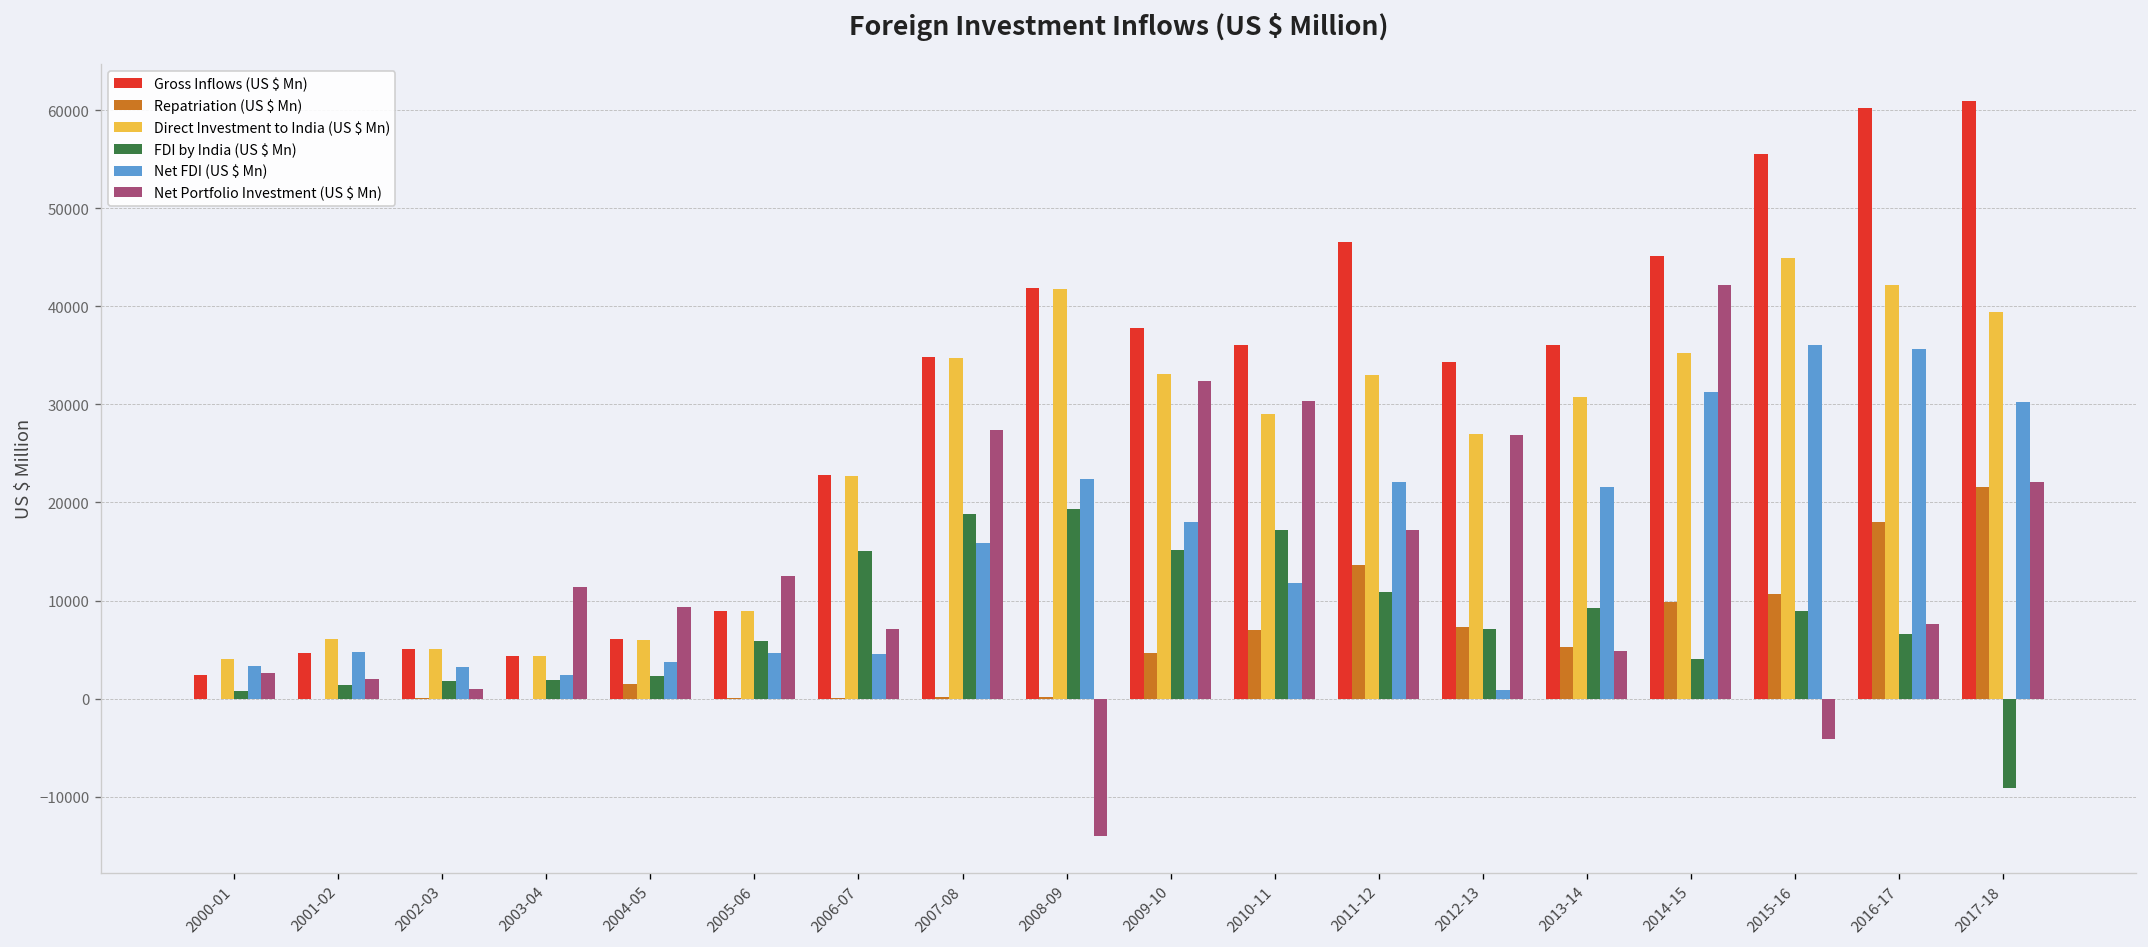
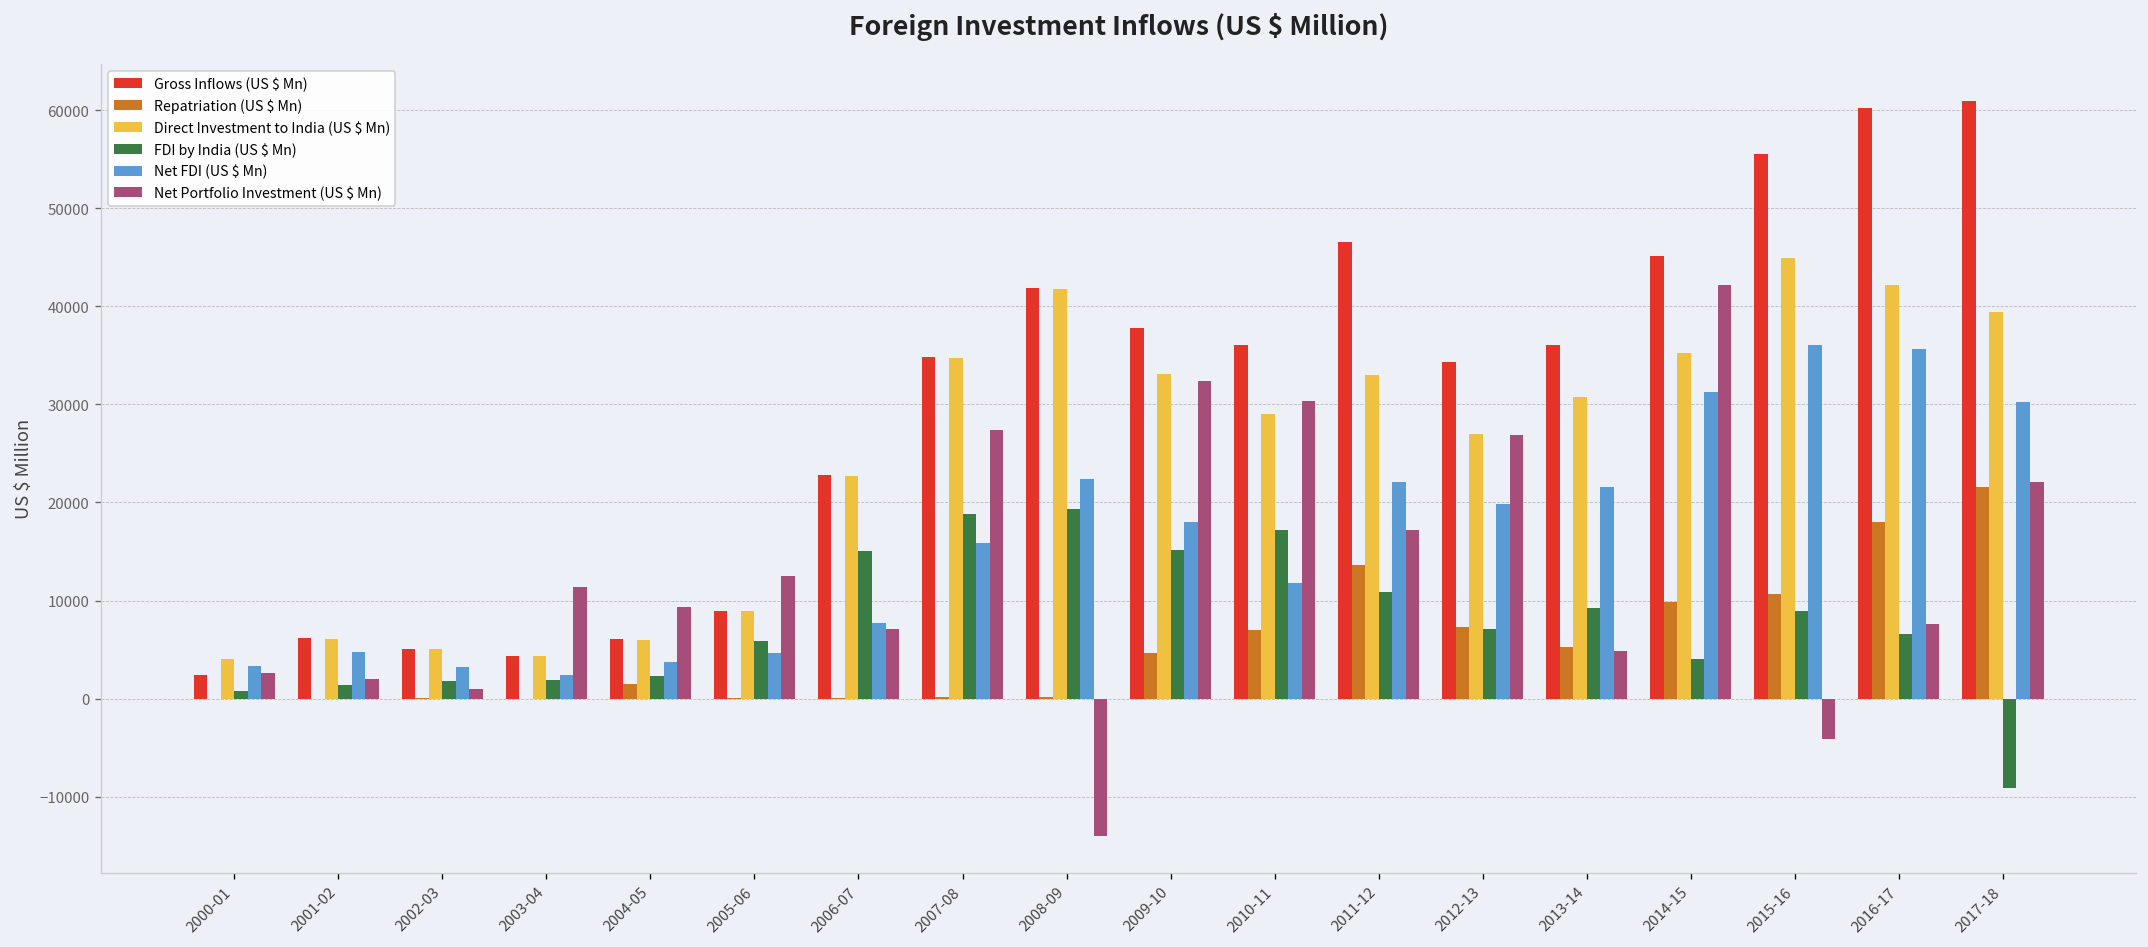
Gross Inflows (US $ Mn), 2001-02: 5000 -> 6000
Net FDI (US $ Mn), 2006-07: 5000 -> 8000
Net FDI (US $ Mn), 2012-13: 1000 -> 20000
